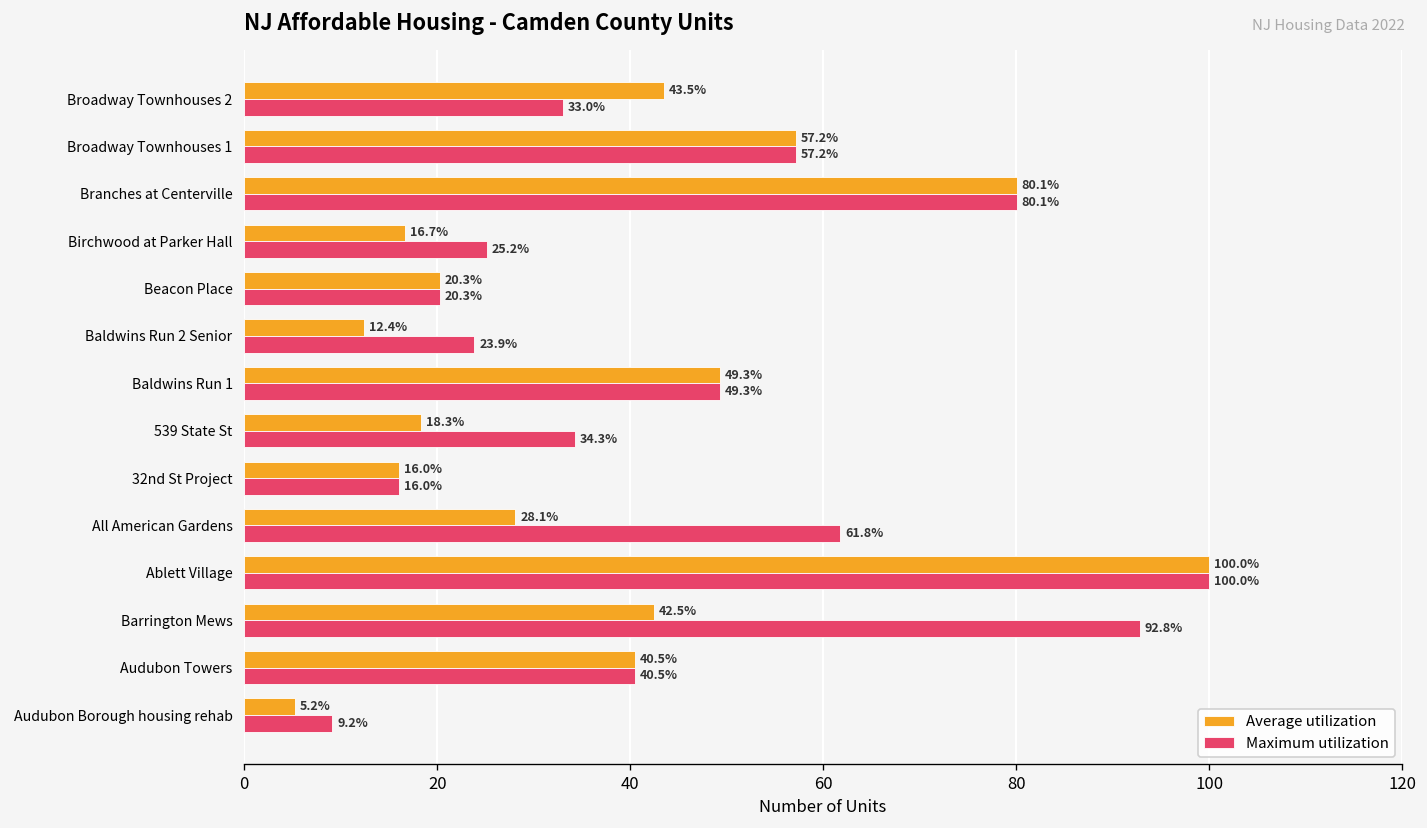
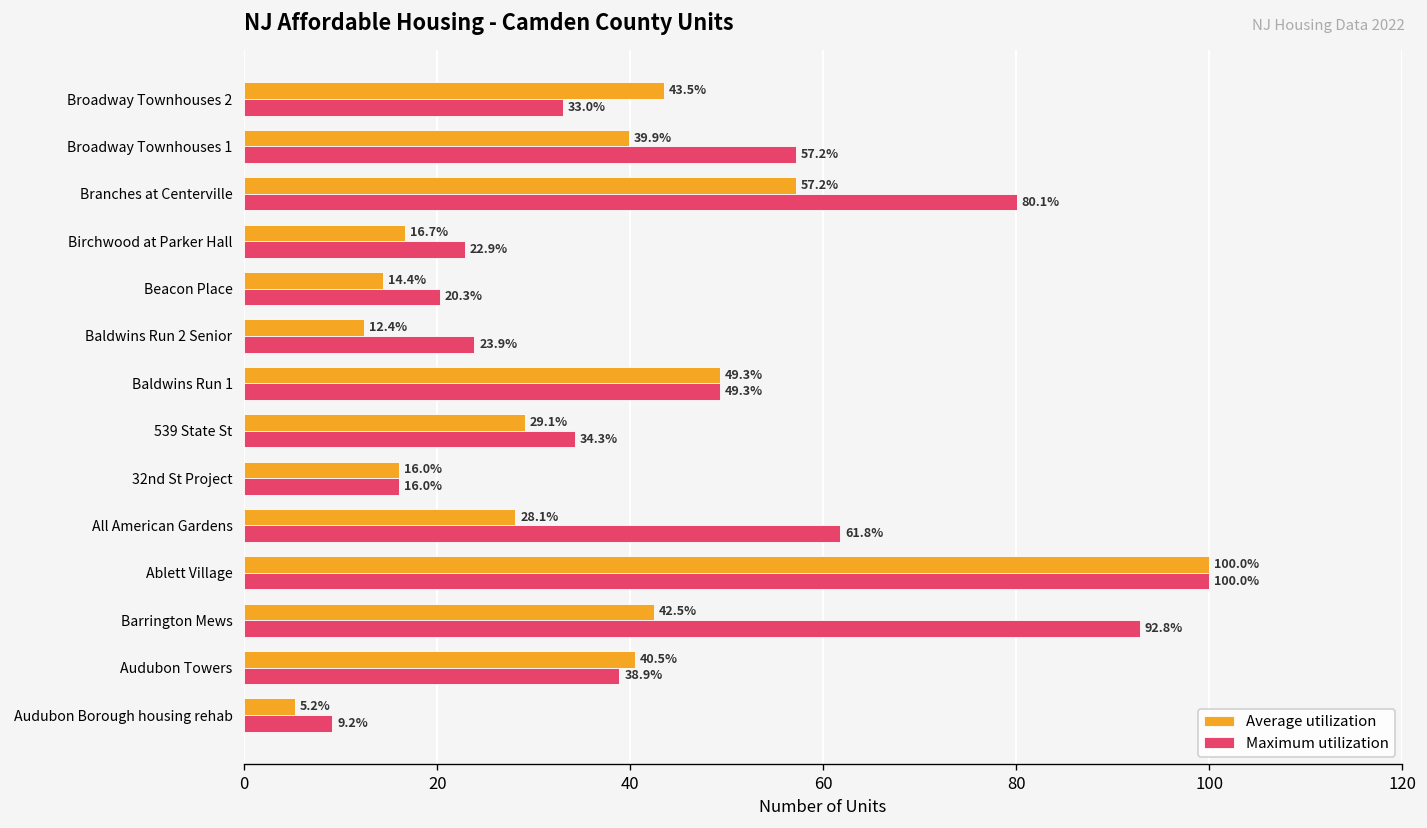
Average utilization, Broadway Townhouses 1: 57.2% -> 39.9%
Average utilization, Branches at Centerville: 80.1% -> 57.2%
Maximum utilization, Birchwood at Parker Hall: 25.2% -> 22.9%
Average utilization, Beacon Place: 20.3% -> 14.4%
Average utilization, 539 State St: 18.3% -> 29.1%
Maximum utilization, Audubon Towers: 40.5% -> 38.9%
